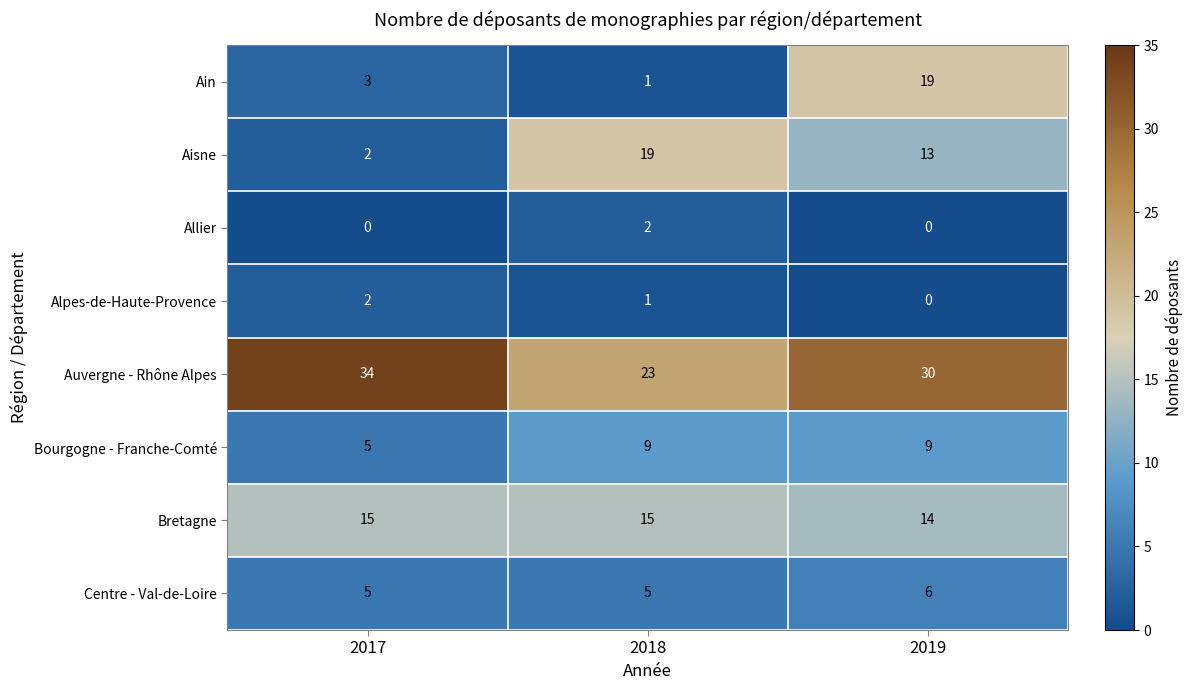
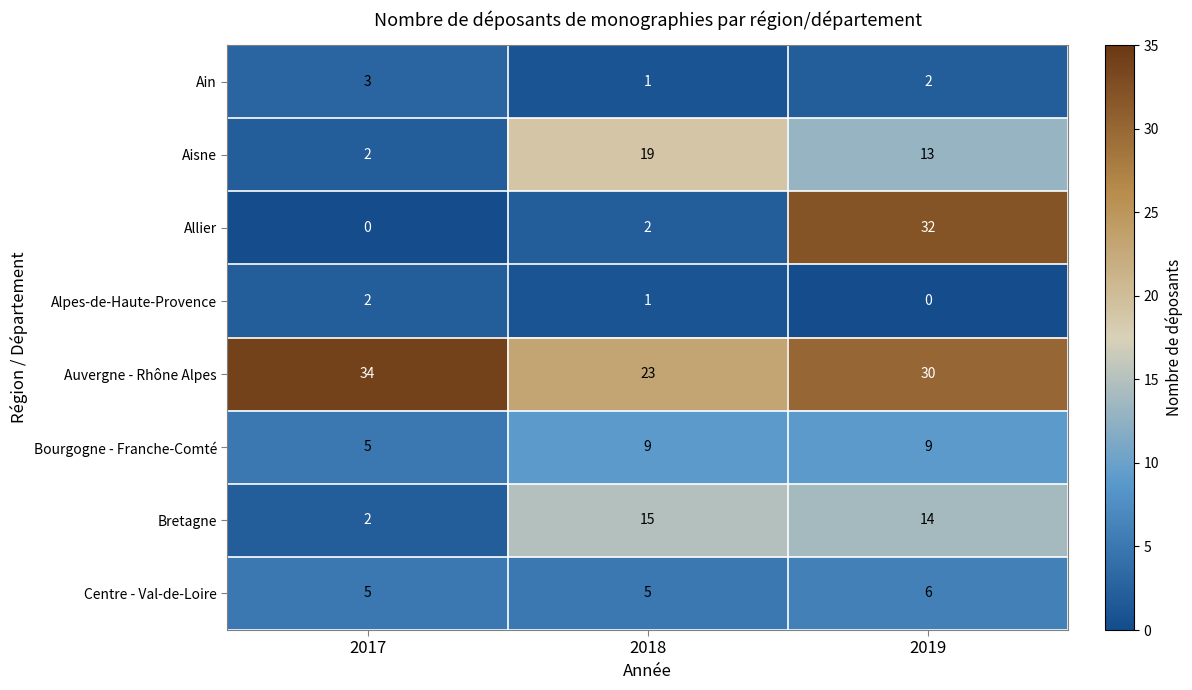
Ain, 2019: 19 -> 2
Allier, 2019: 0 -> 32
Bretagne, 2017: 15 -> 2
